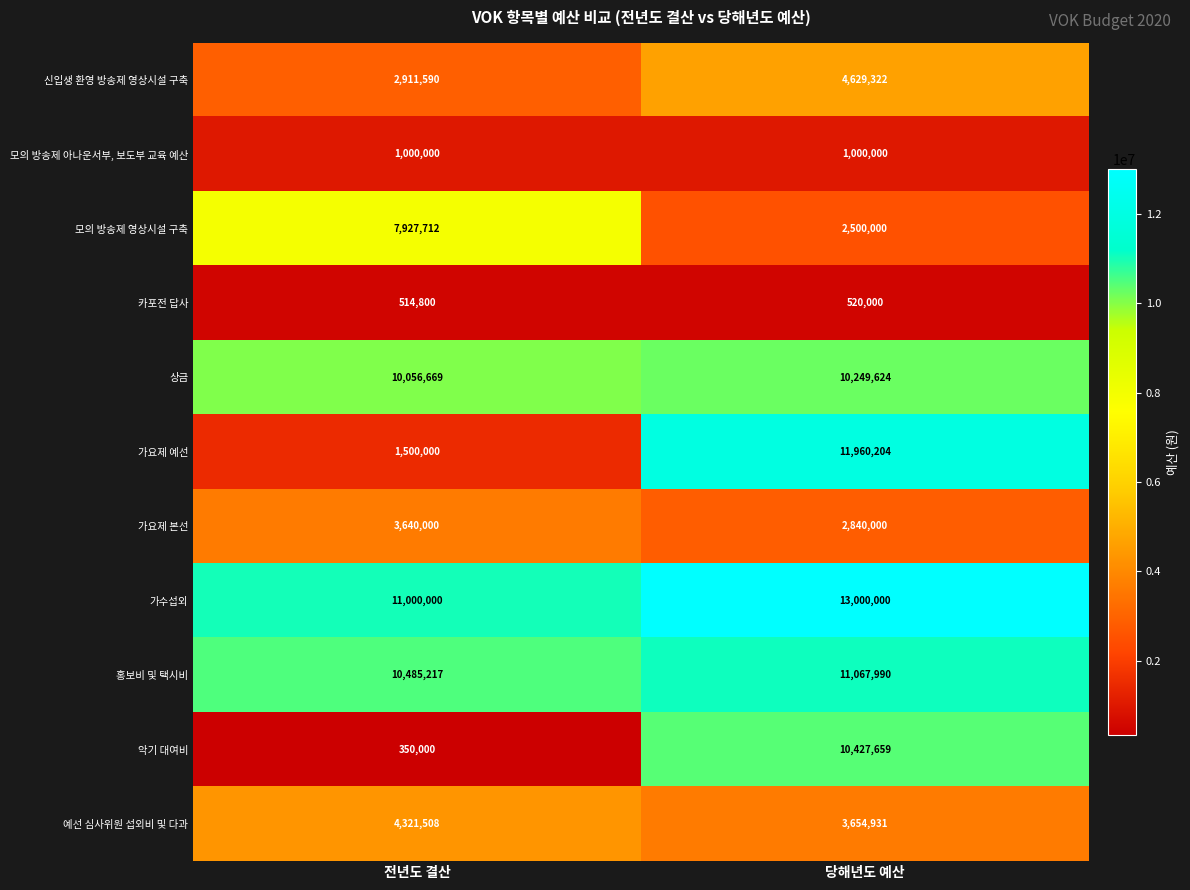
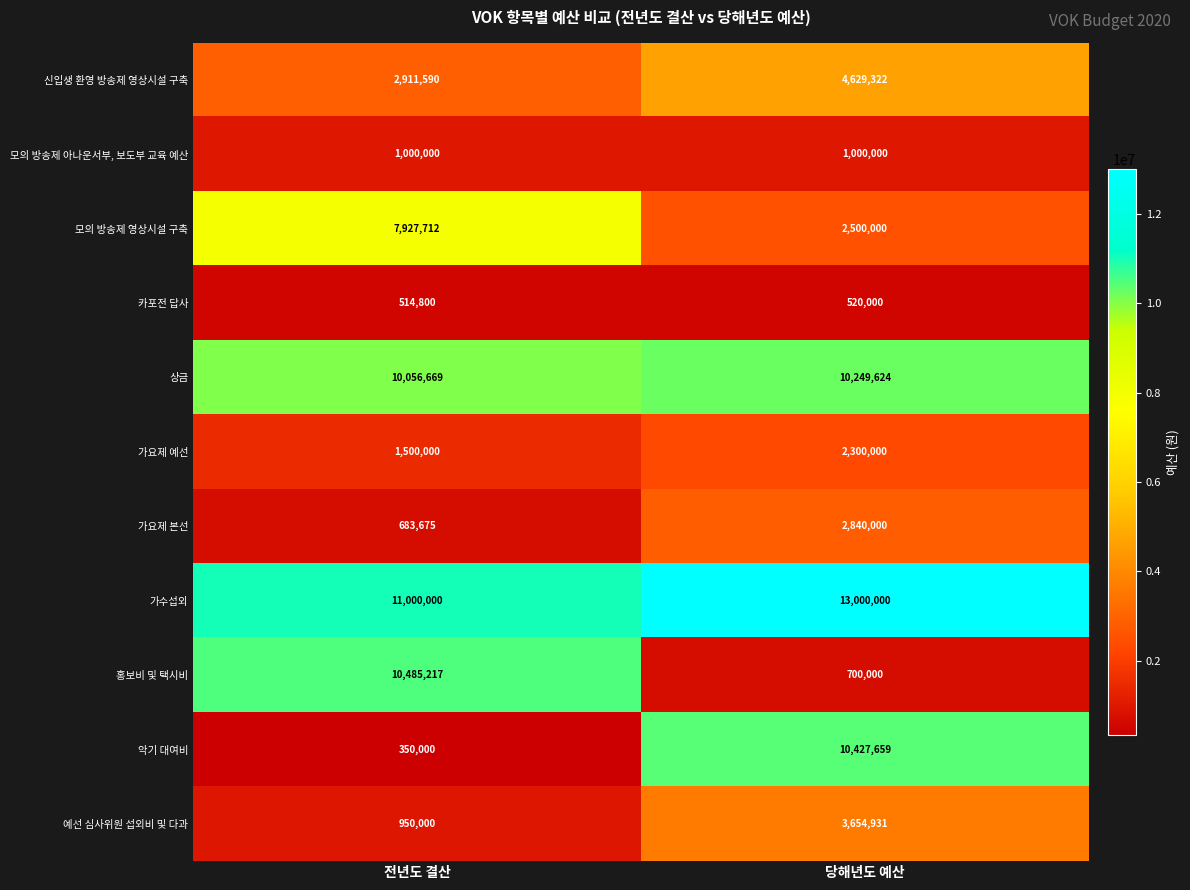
가요제 예선, 당해년도 예산: 11,960,204 -> 2,300,000
가요제 본선, 전년도 결산: 3,640,000 -> 683,675
홍보비 및 택시비, 당해년도 예산: 11,067,990 -> 700,000
예선 심사위원 섭외비 및 다과, 전년도 결산: 4,321,508 -> 950,000
